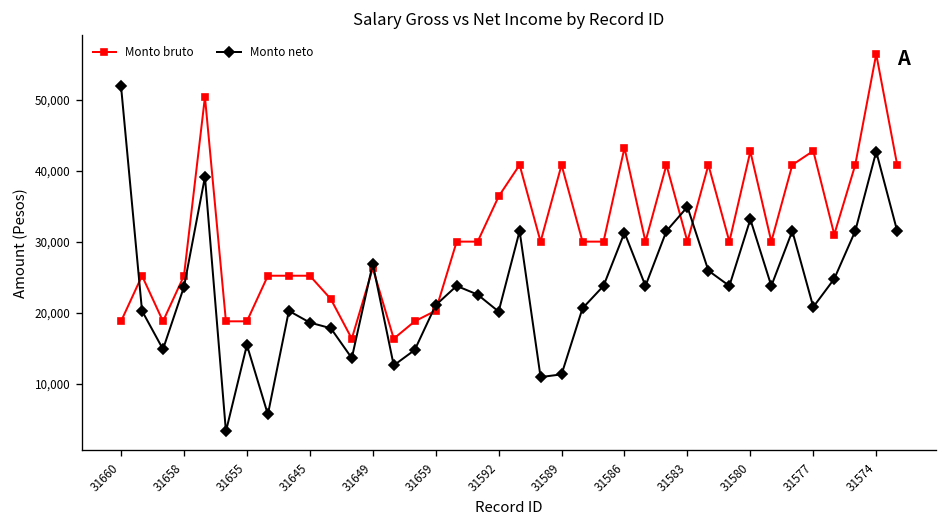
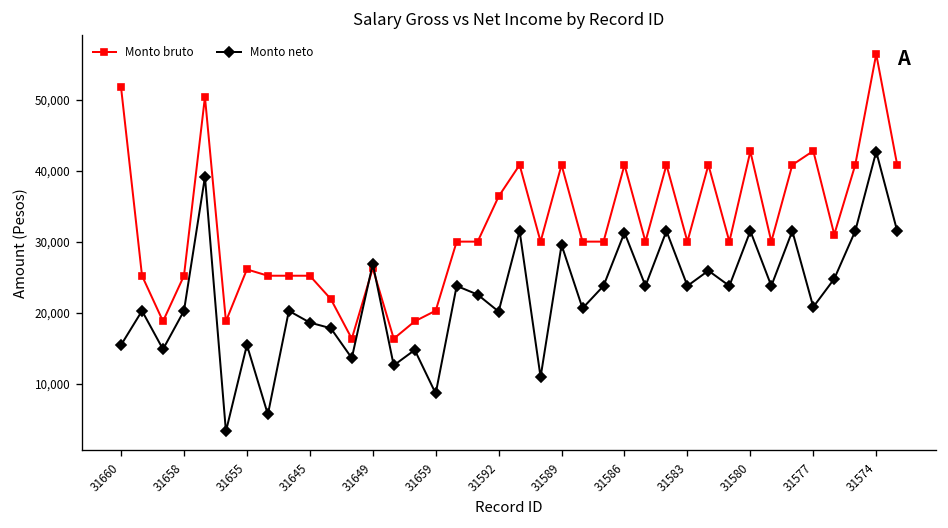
Monto bruto, 31660: 19,000 -> 52,000
Monto neto, 31660: 52,000 -> 15,000
Monto neto, 31658: 24,000 -> 20,000
Monto bruto, 31655: 19,000 -> 26,000
Monto neto, 31659: 21,000 -> 9,000
Monto neto, 31589: 11,000 -> 30,000
Monto bruto, 31586: 43,000 -> 41,000
Monto neto, 31583: 35,000 -> 24,000
Monto neto, 31580: 33,000 -> 31,000
